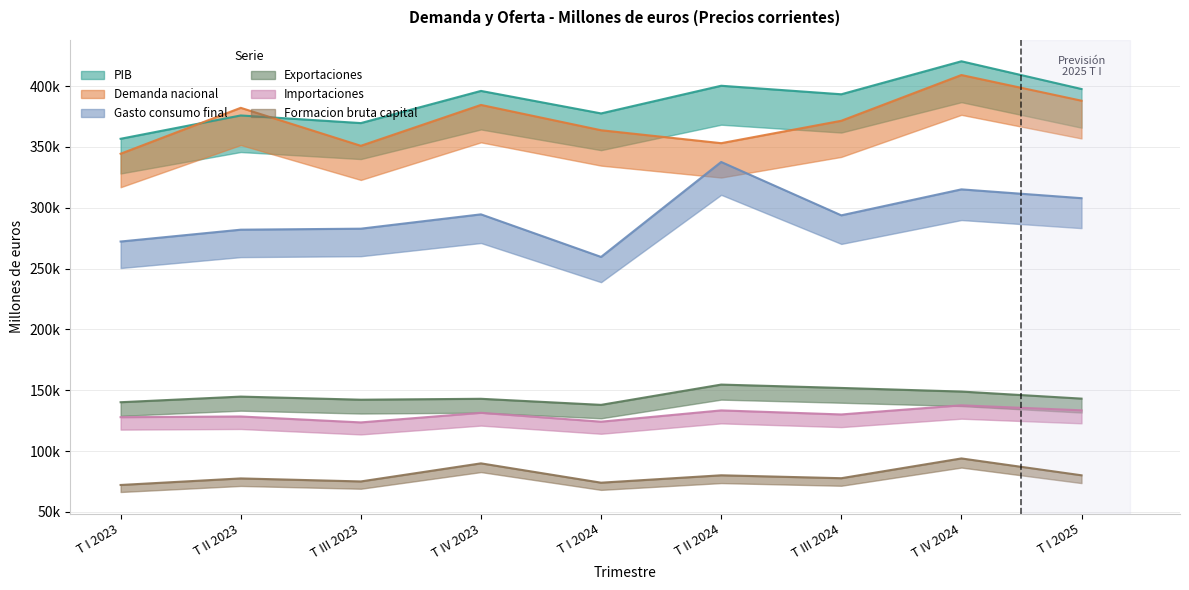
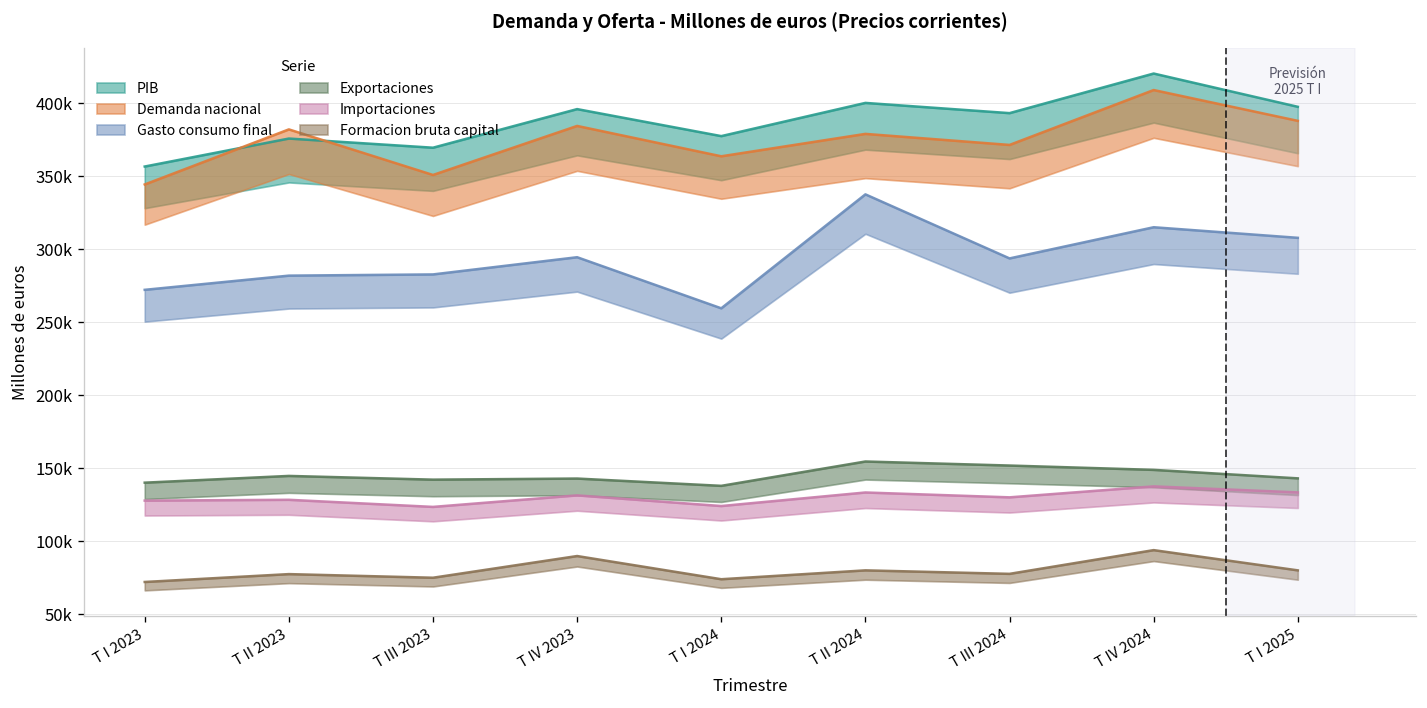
Demanda nacional, T II 2024: 353000 -> 379000
